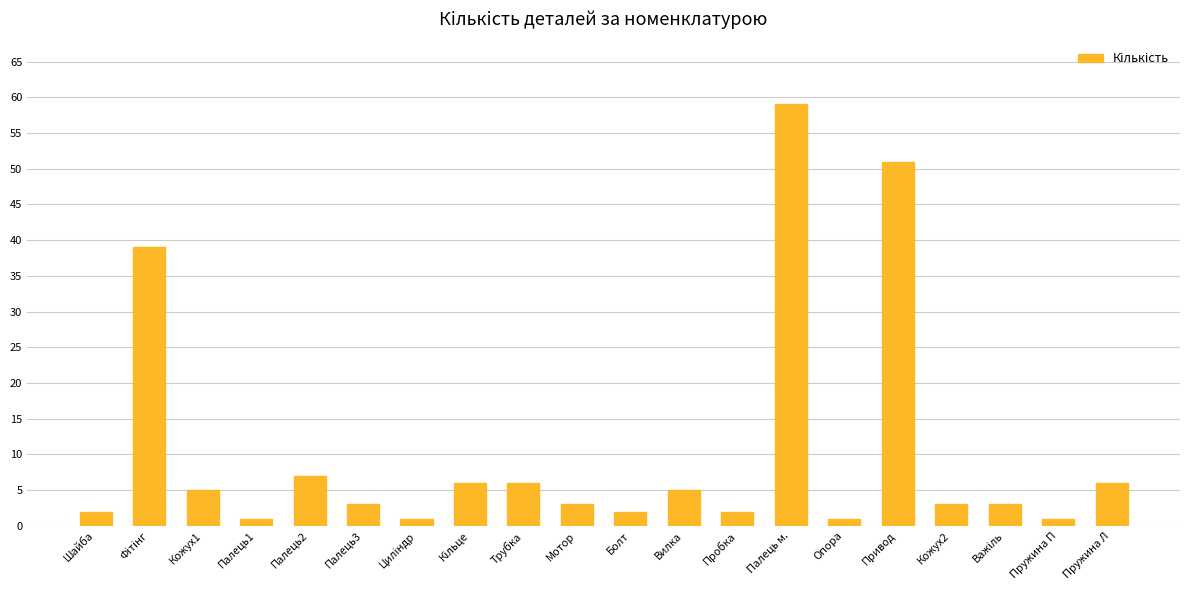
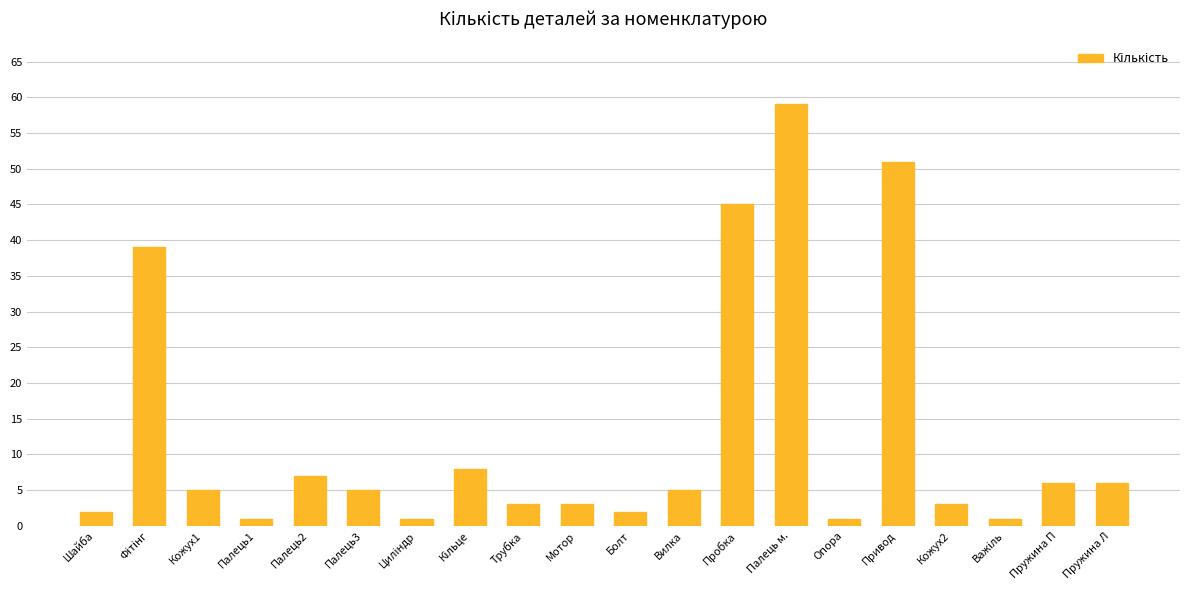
Палець3: 3 -> 5
Кільце: 6 -> 8
Трубка: 6 -> 3
Пробка: 2 -> 45
Важіль: 3 -> 1
Пружина П: 1 -> 6
